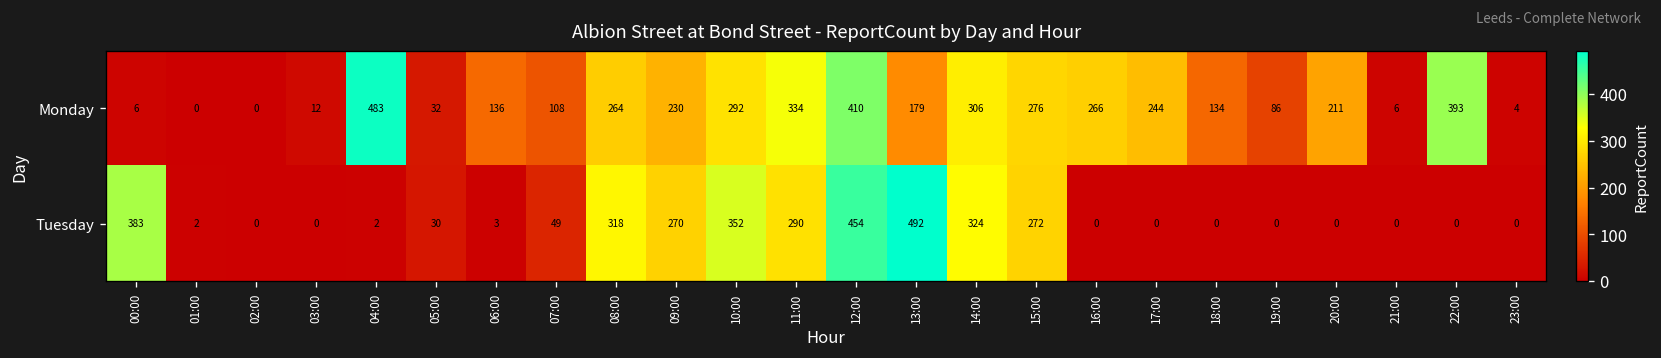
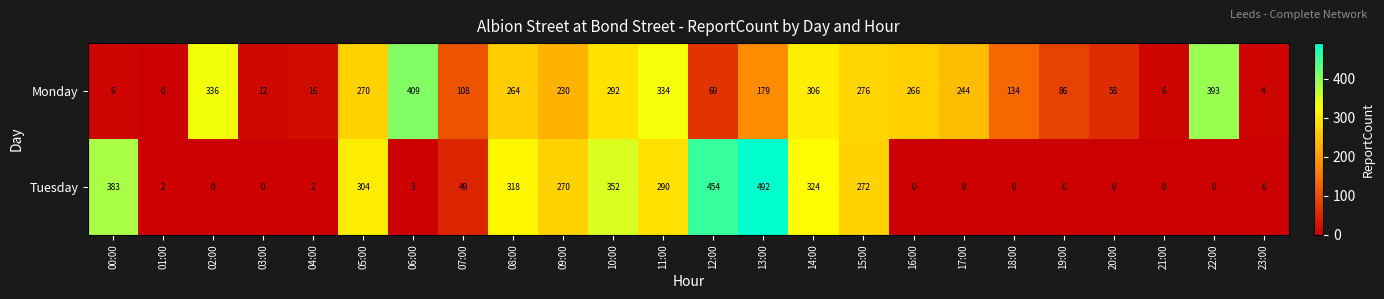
Monday, 02:00: 0 -> 336
Monday, 04:00: 483 -> 16
Monday, 05:00: 32 -> 270
Monday, 06:00: 136 -> 409
Monday, 12:00: 410 -> 69
Monday, 20:00: 211 -> 58
Tuesday, 05:00: 30 -> 304
